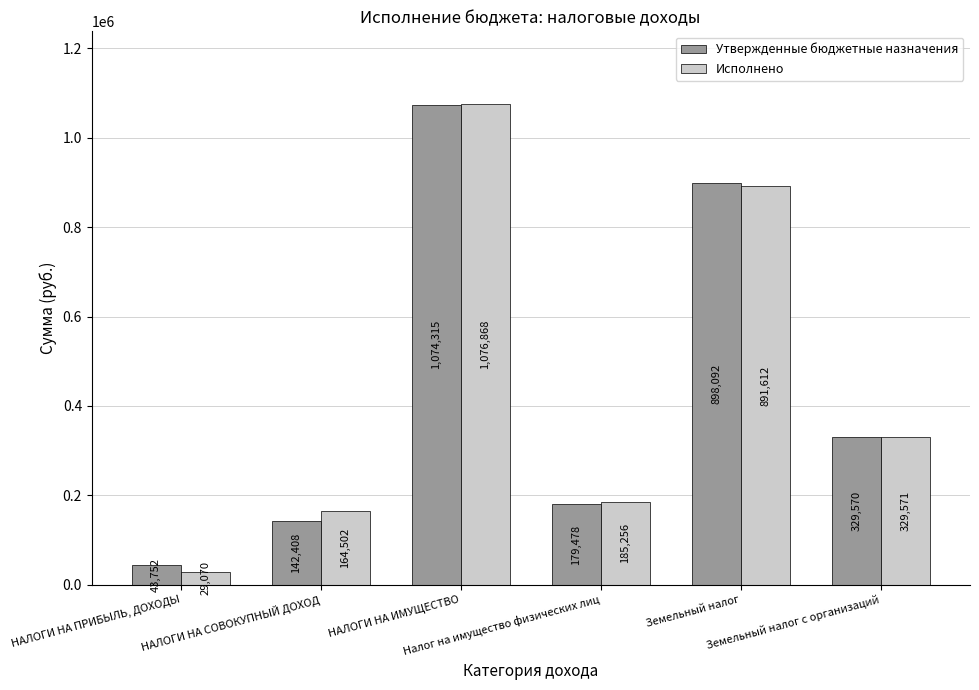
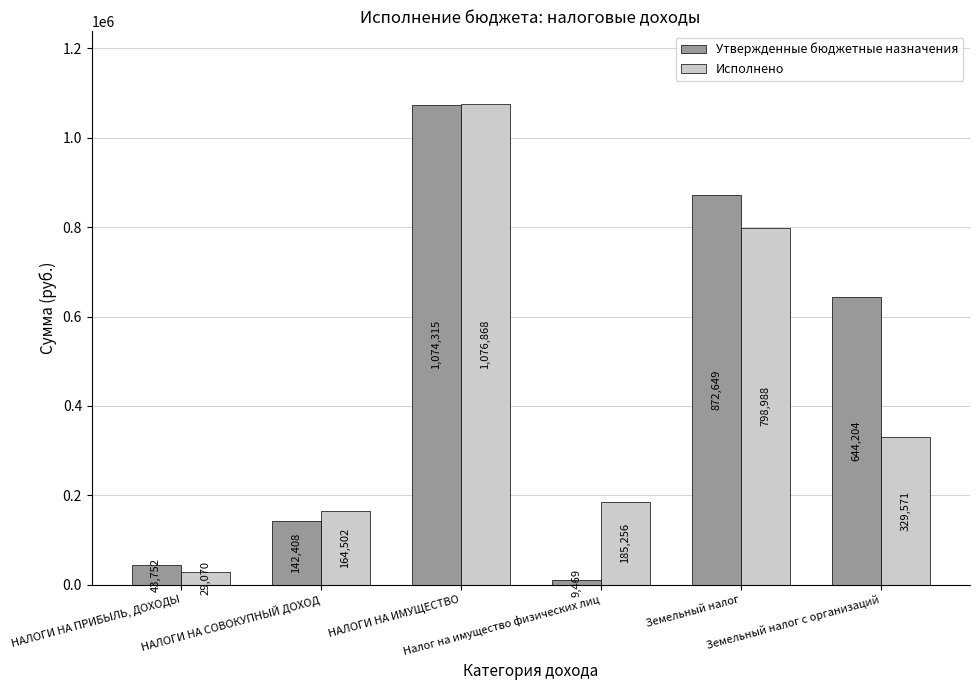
Утвержденные бюджетные назначения, Налог на имущество физических лиц: 179,478 -> 9,469
Утвержденные бюджетные назначения, Земельный налог: 898,092 -> 872,649
Исполнено, Земельный налог: 891,612 -> 798,988
Утвержденные бюджетные назначения, Земельный налог с организаций: 329,570 -> 644,204
